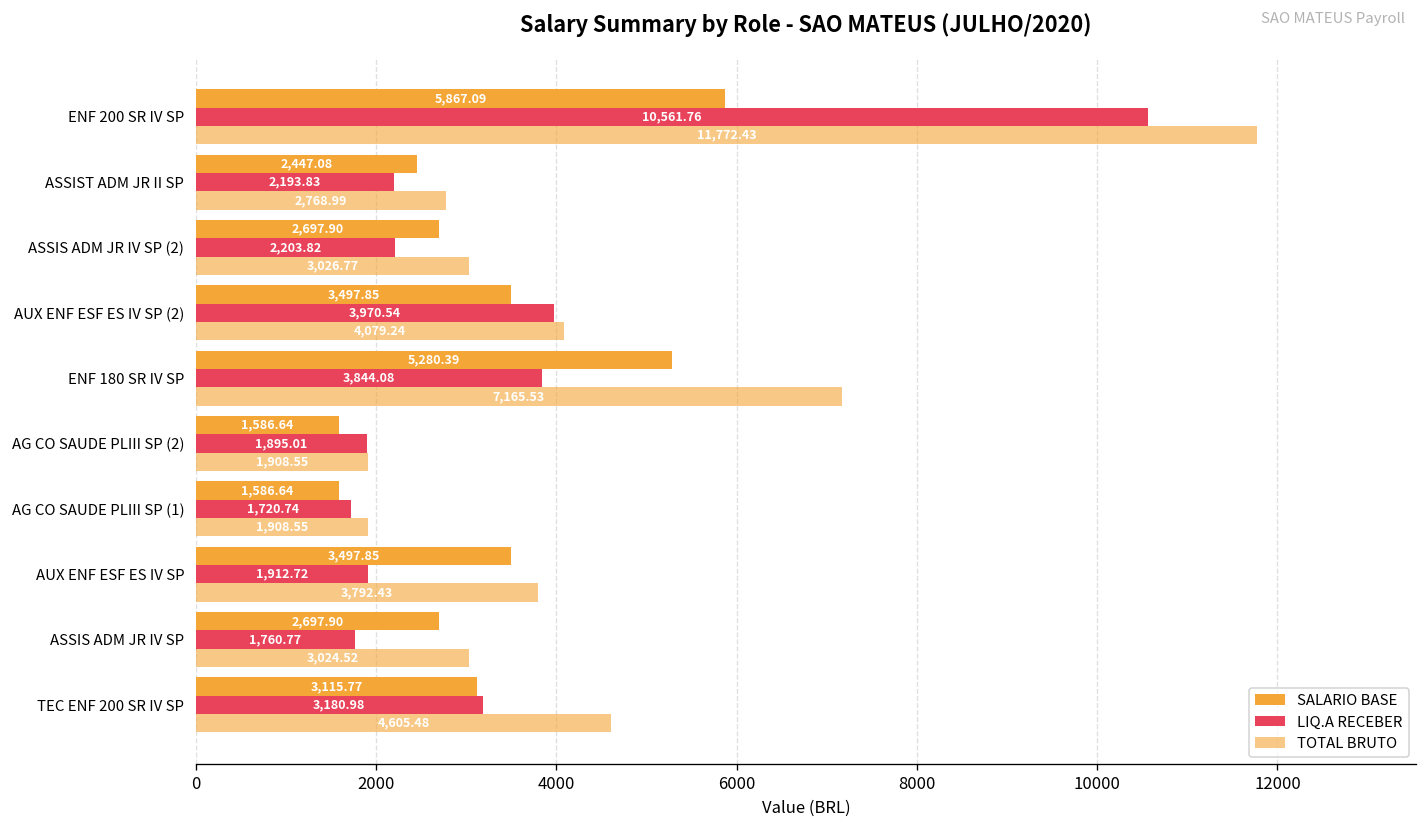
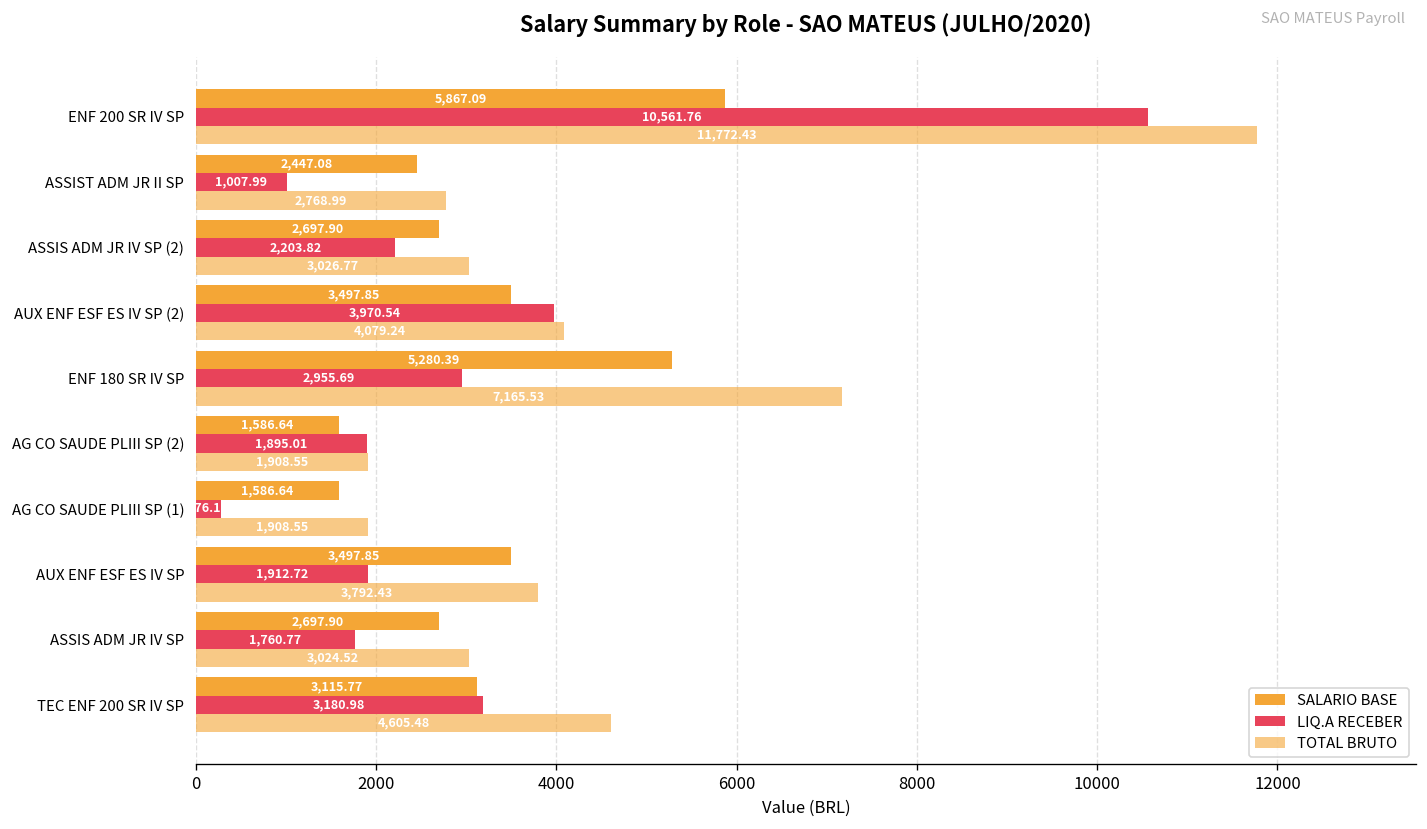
LIQ.A RECEBER, ASSIST ADM JR II SP: 2,193.83 -> 1,007.99
LIQ.A RECEBER, ENF 180 SR IV SP: 3,844.08 -> 2,955.69
LIQ.A RECEBER, AG CO SAUDE PLIII SP (1): 1,720.74 -> 276.11
